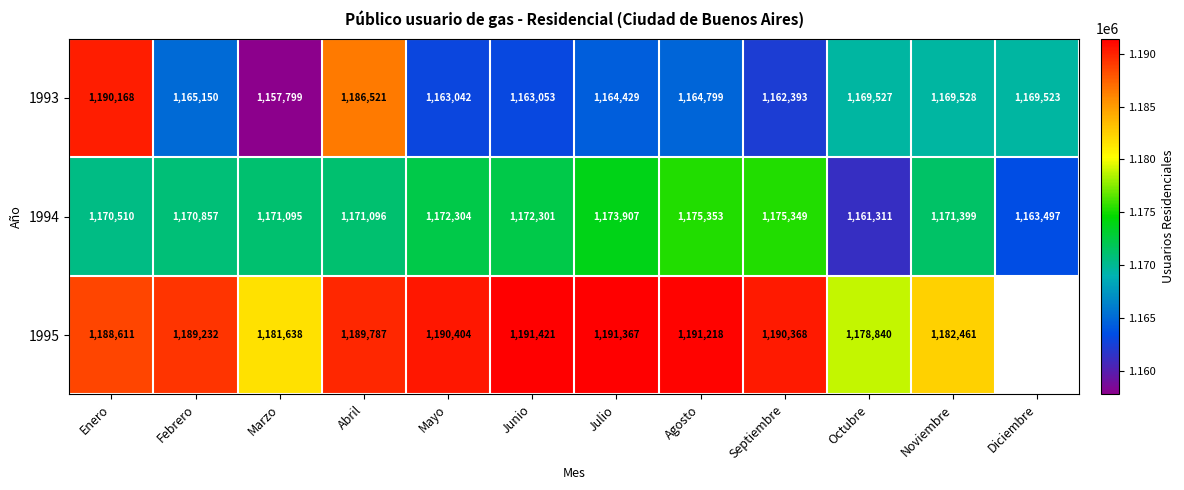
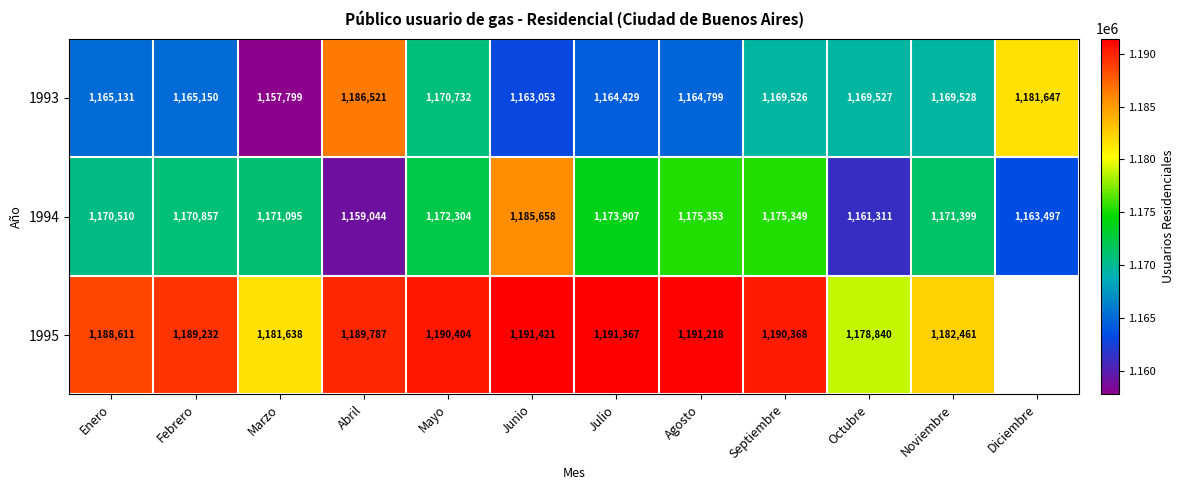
1993, Enero: 1,190,168 -> 1,165,131
1993, Mayo: 1,163,042 -> 1,170,732
1993, Septiembre: 1,162,393 -> 1,169,526
1993, Diciembre: 1,169,523 -> 1,181,647
1994, Abril: 1,171,096 -> 1,159,044
1994, Junio: 1,172,301 -> 1,185,658
